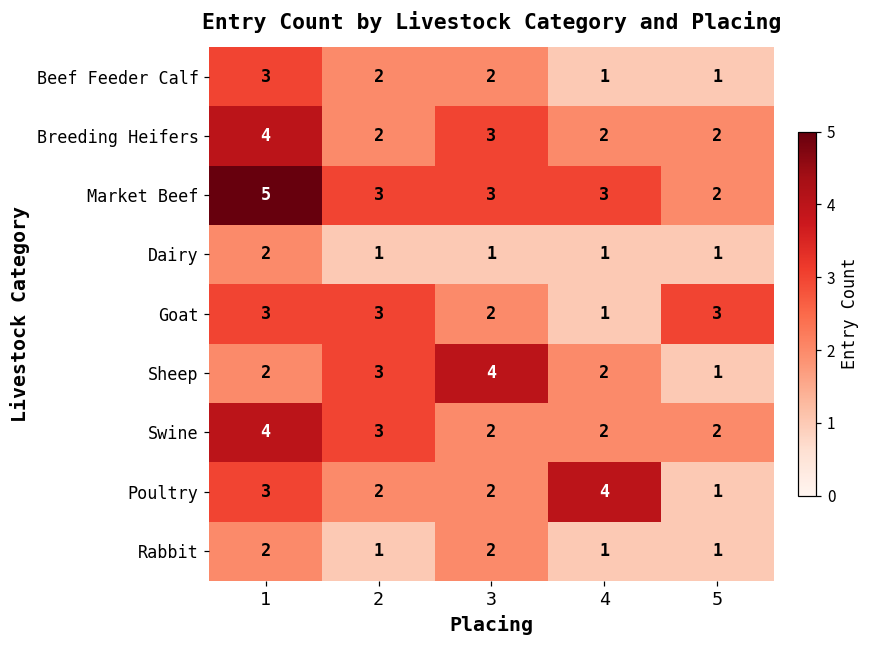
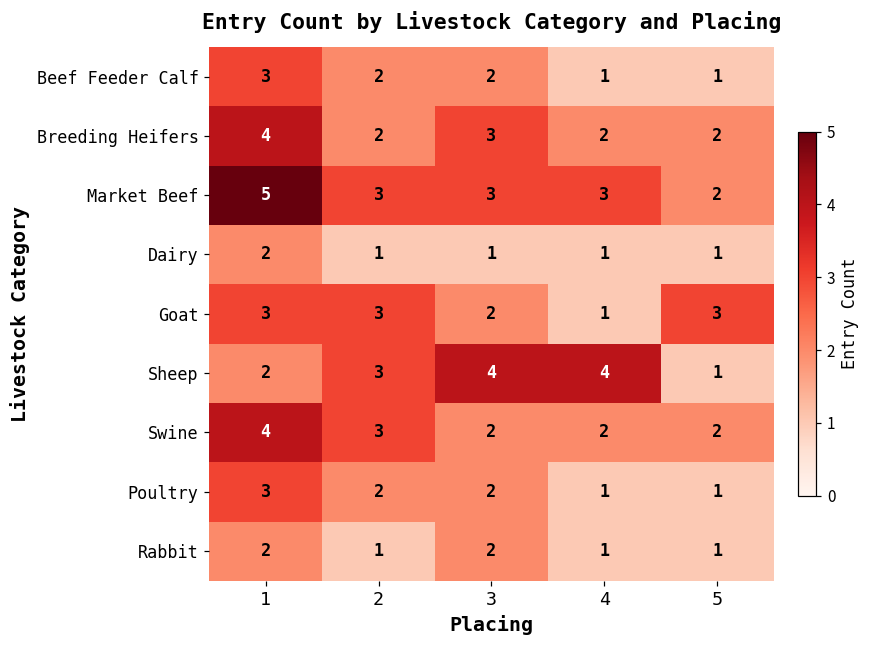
Sheep, 4: 2 -> 4
Poultry, 4: 4 -> 1
